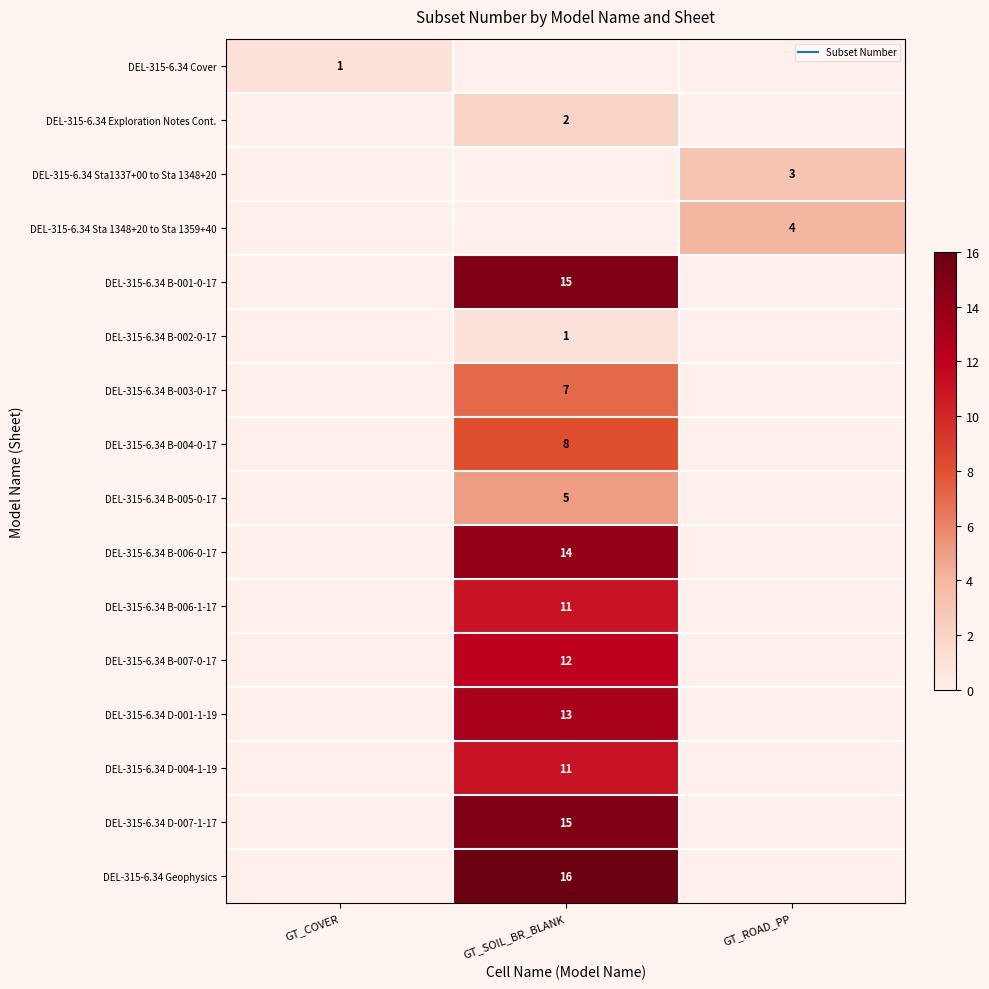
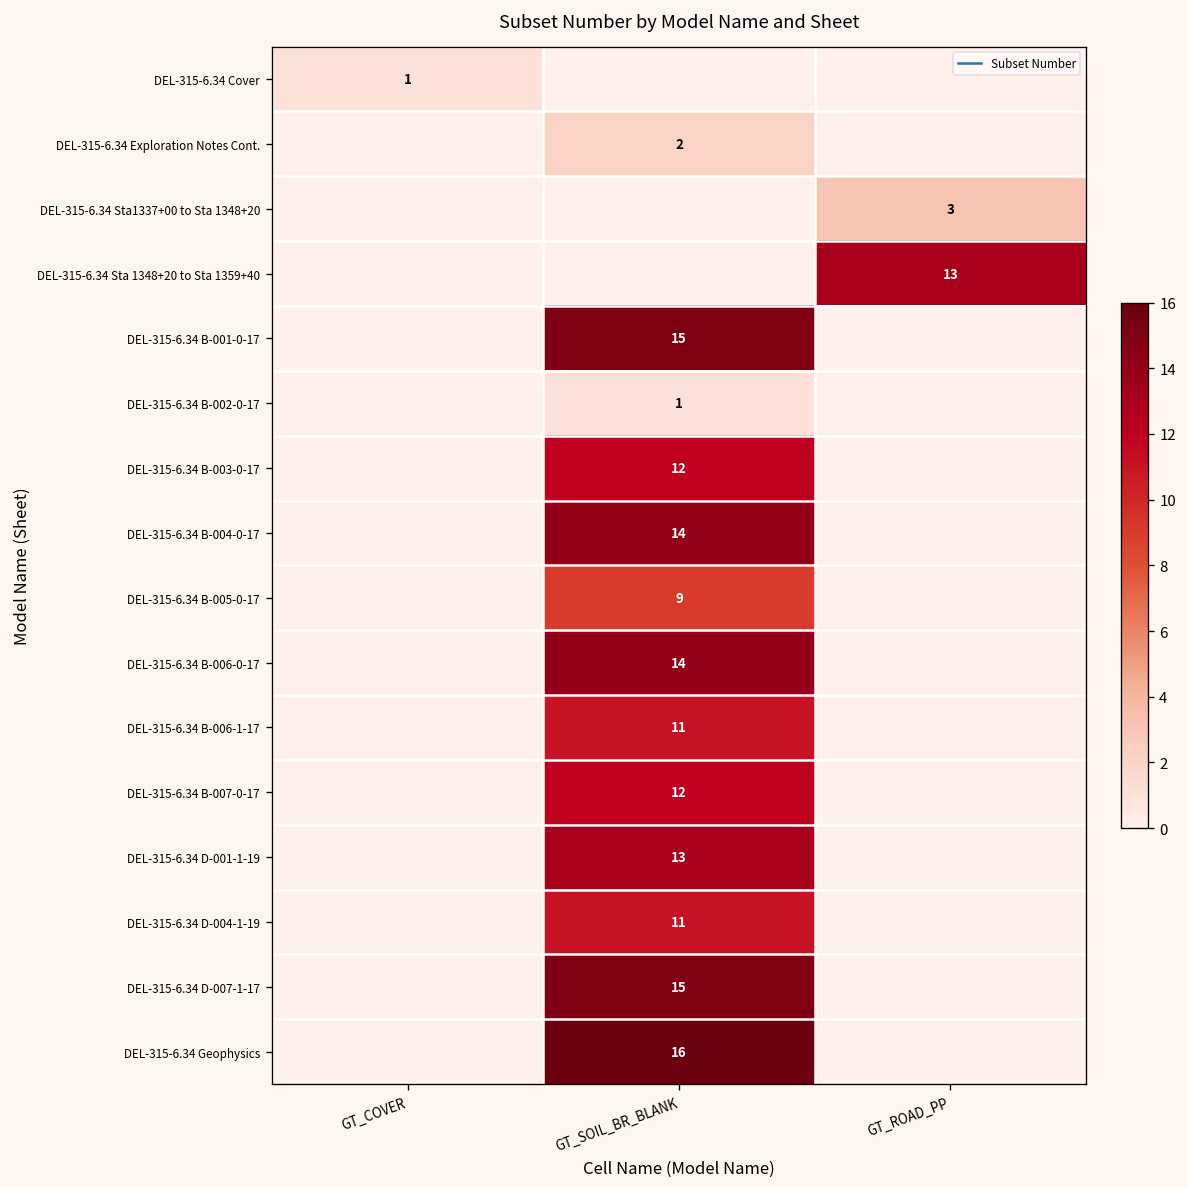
DEL-315-6.34 Sta 1348+20 to Sta 1359+40, GT_ROAD_PP: 4 -> 13
DEL-315-6.34 B-003-0-17, GT_SOIL_BR_BLANK: 7 -> 12
DEL-315-6.34 B-004-0-17, GT_SOIL_BR_BLANK: 8 -> 14
DEL-315-6.34 B-005-0-17, GT_SOIL_BR_BLANK: 5 -> 9
